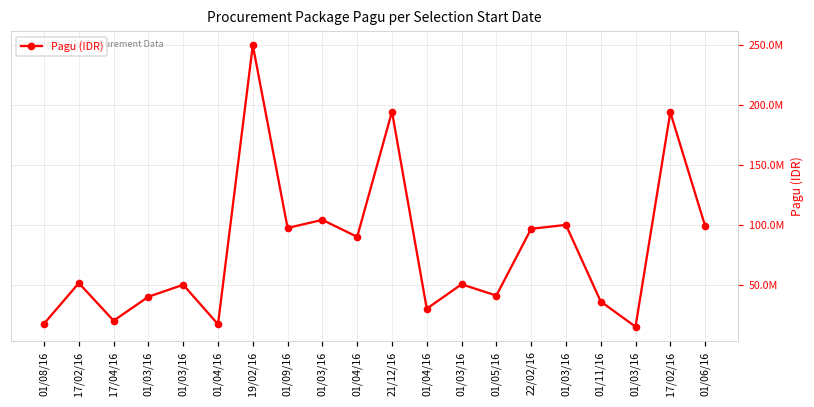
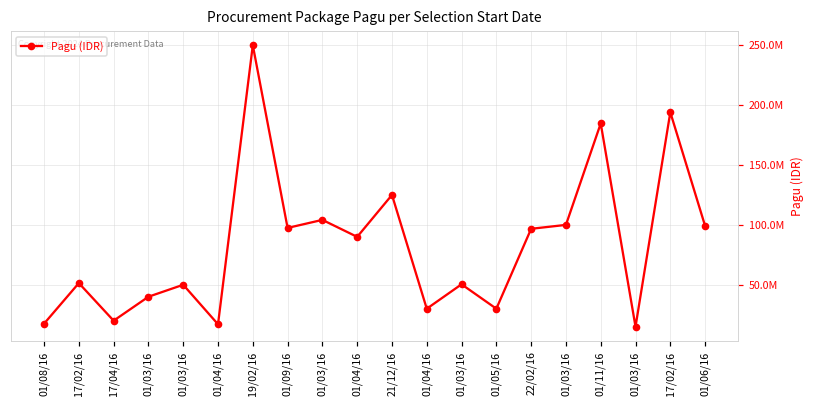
21/12/16: 195000000 -> 125000000
01/05/16: 41000000 -> 30000000
01/11/16: 36000000 -> 185000000
